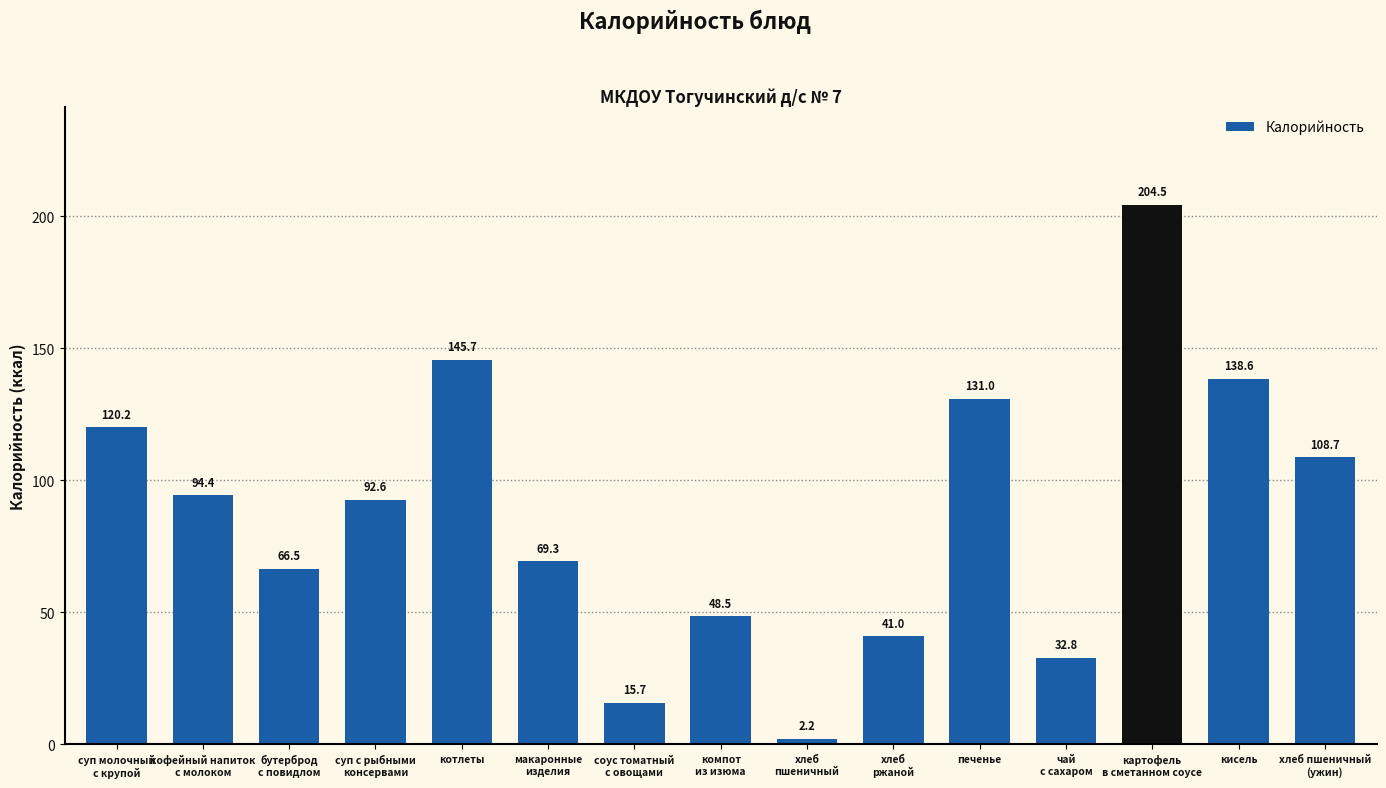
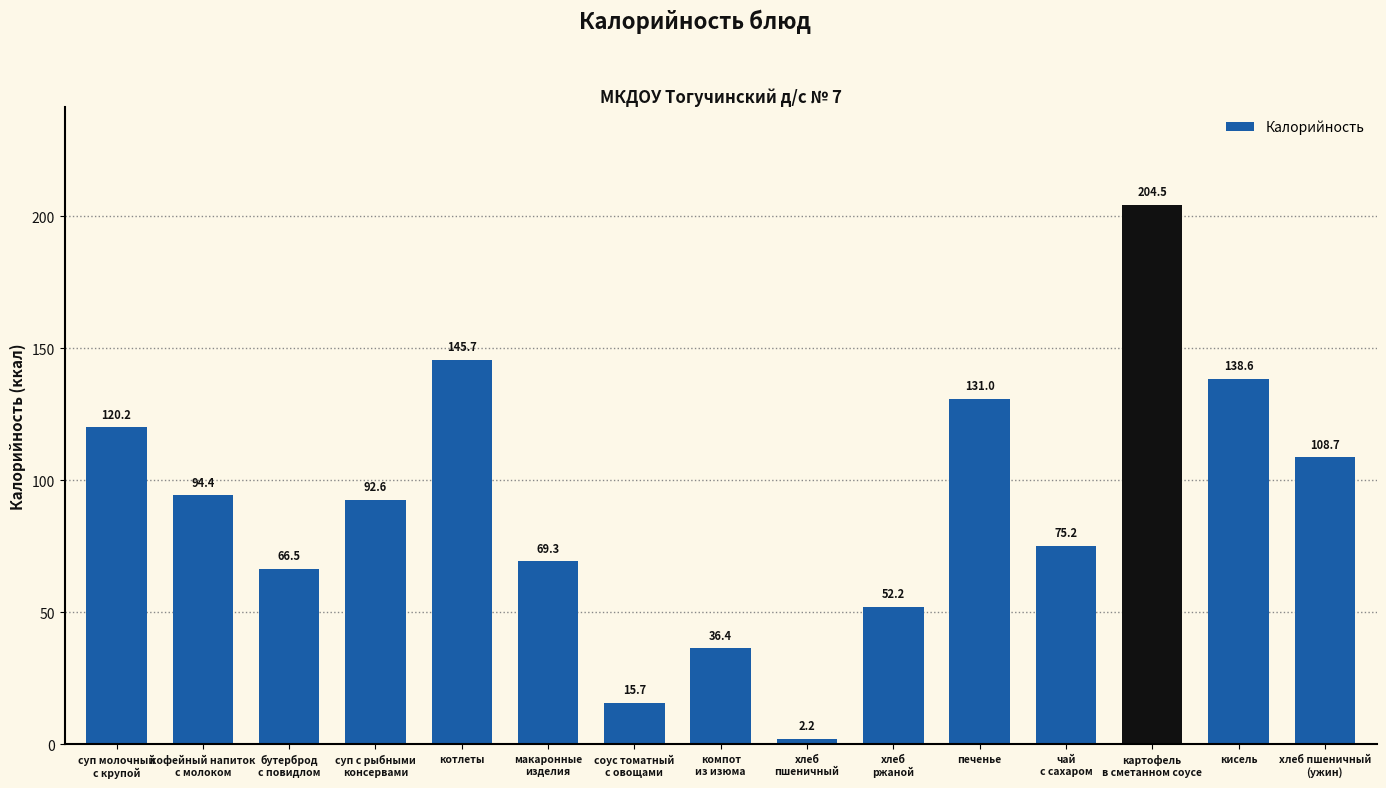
компот из изюма: 48.5 -> 36.4
хлеб ржаной: 41.0 -> 52.2
чай с сахаром: 32.8 -> 75.2
